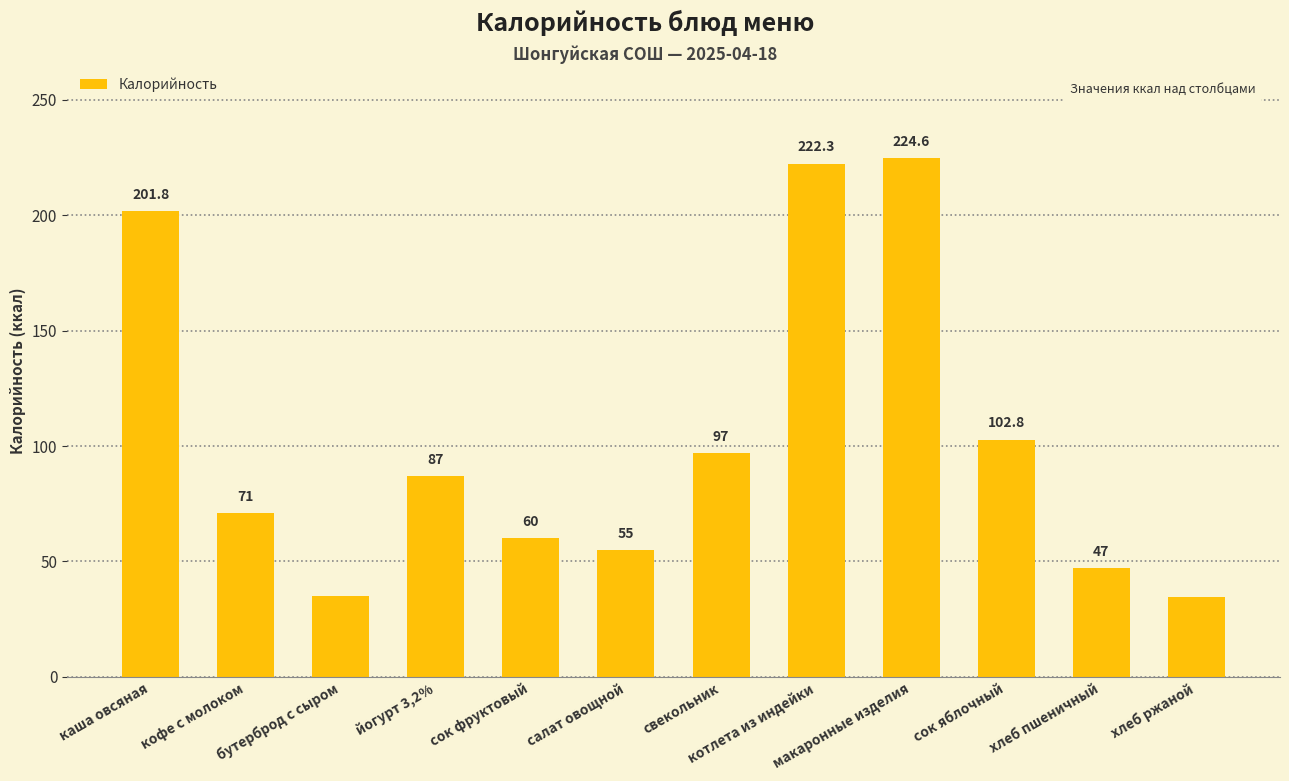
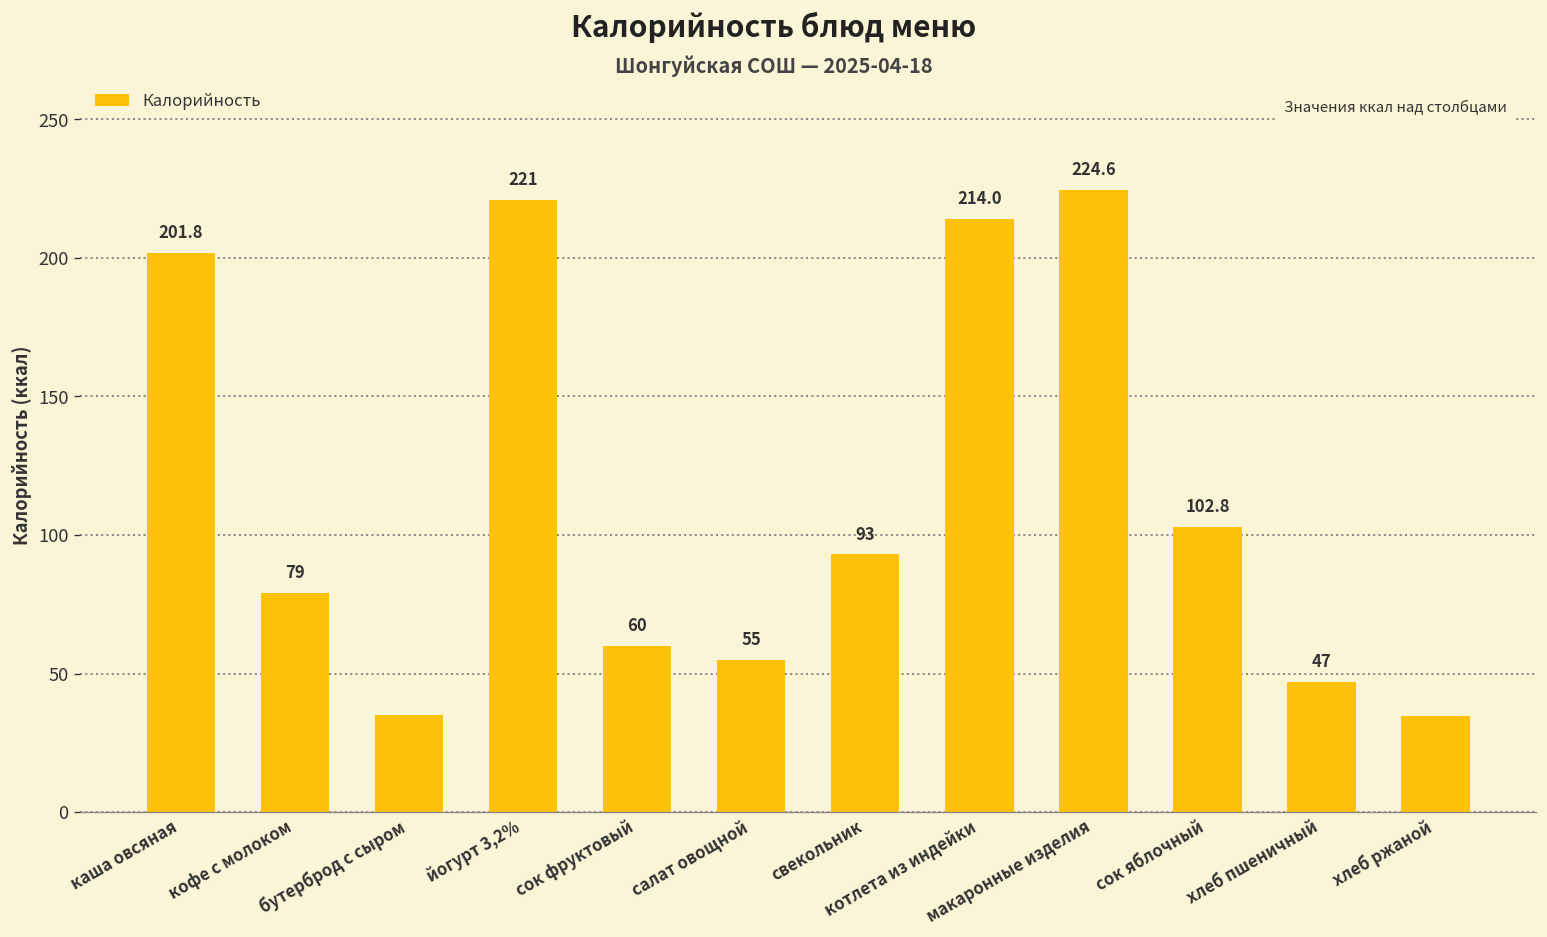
кофе с молоком: 71 -> 79
йогурт 3,2%: 87 -> 221
свекольник: 97 -> 93
котлета из индейки: 222.3 -> 214.0
